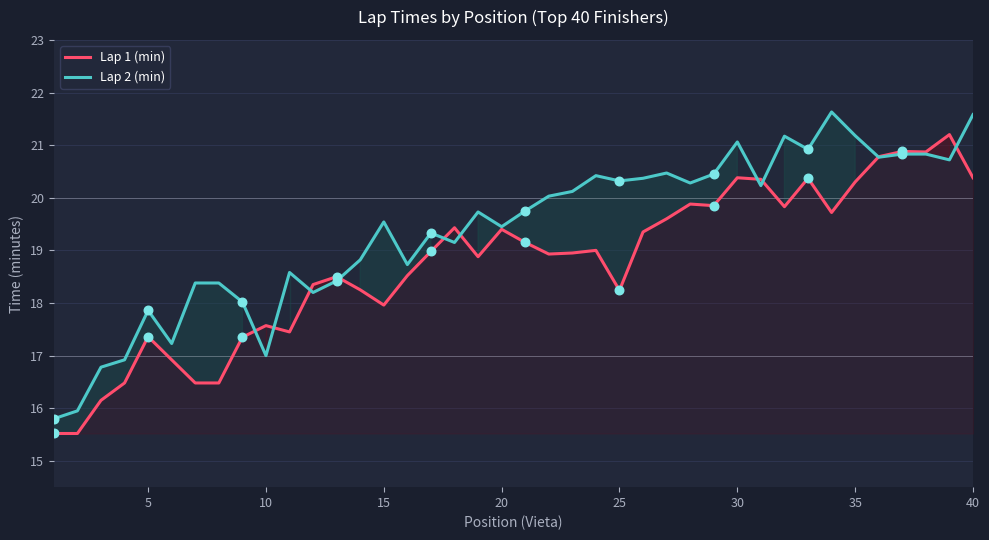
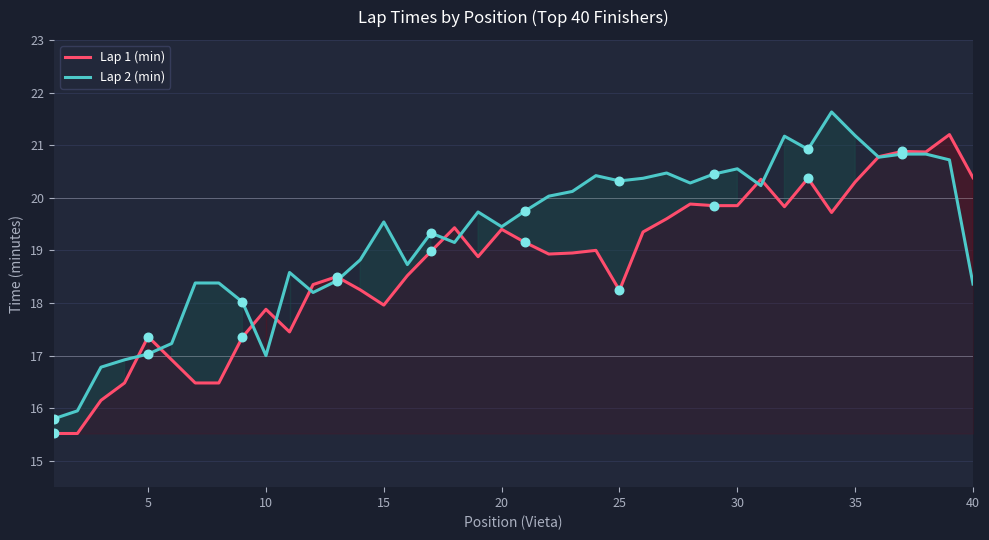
Lap 2 (min), 5: 17.9 -> 17.0
Lap 1 (min), 10: 17.6 -> 17.9
Lap 1 (min), 30: 20.4 -> 19.9
Lap 2 (min), 30: 21.1 -> 20.6
Lap 2 (min), 40: 21.6 -> 18.4
